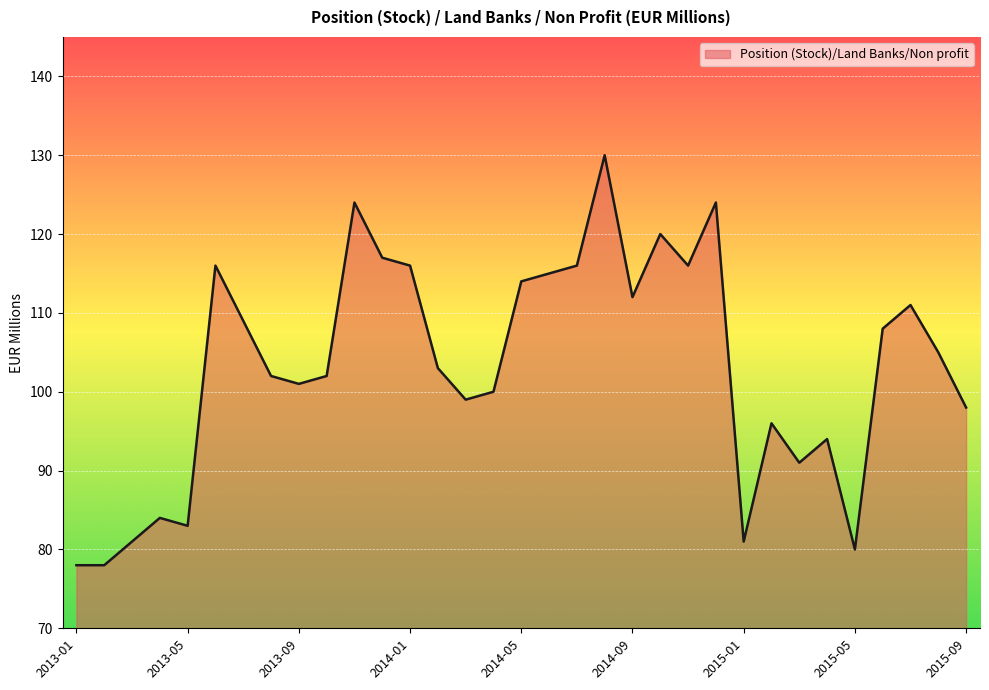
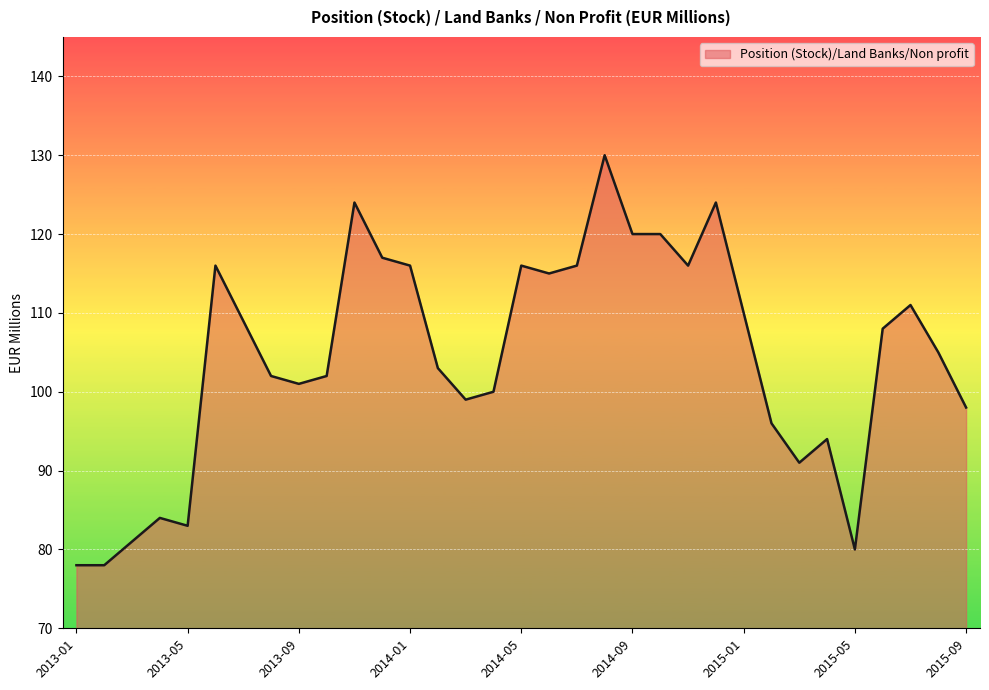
2014-05: 114 -> 116
2014-09: 112 -> 120
2015-01: 81 -> 110
